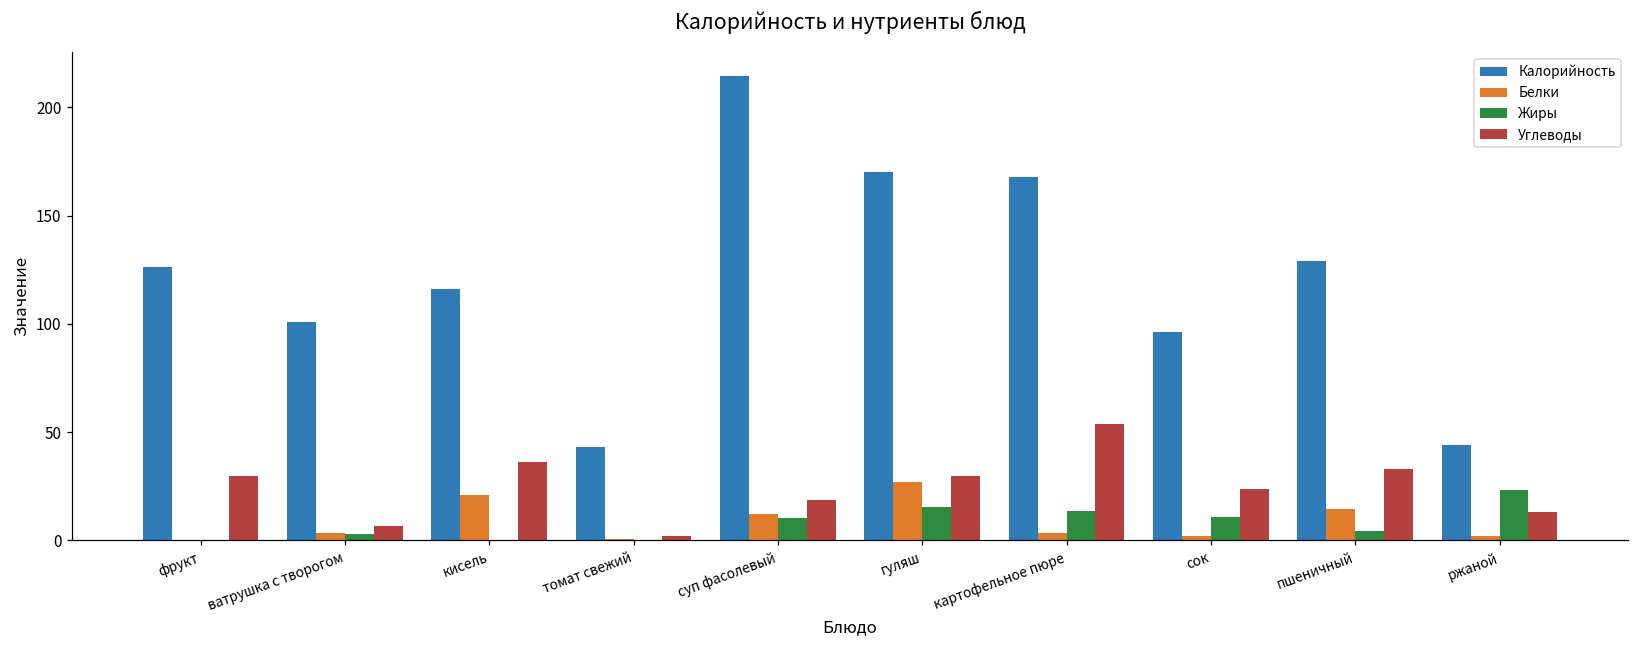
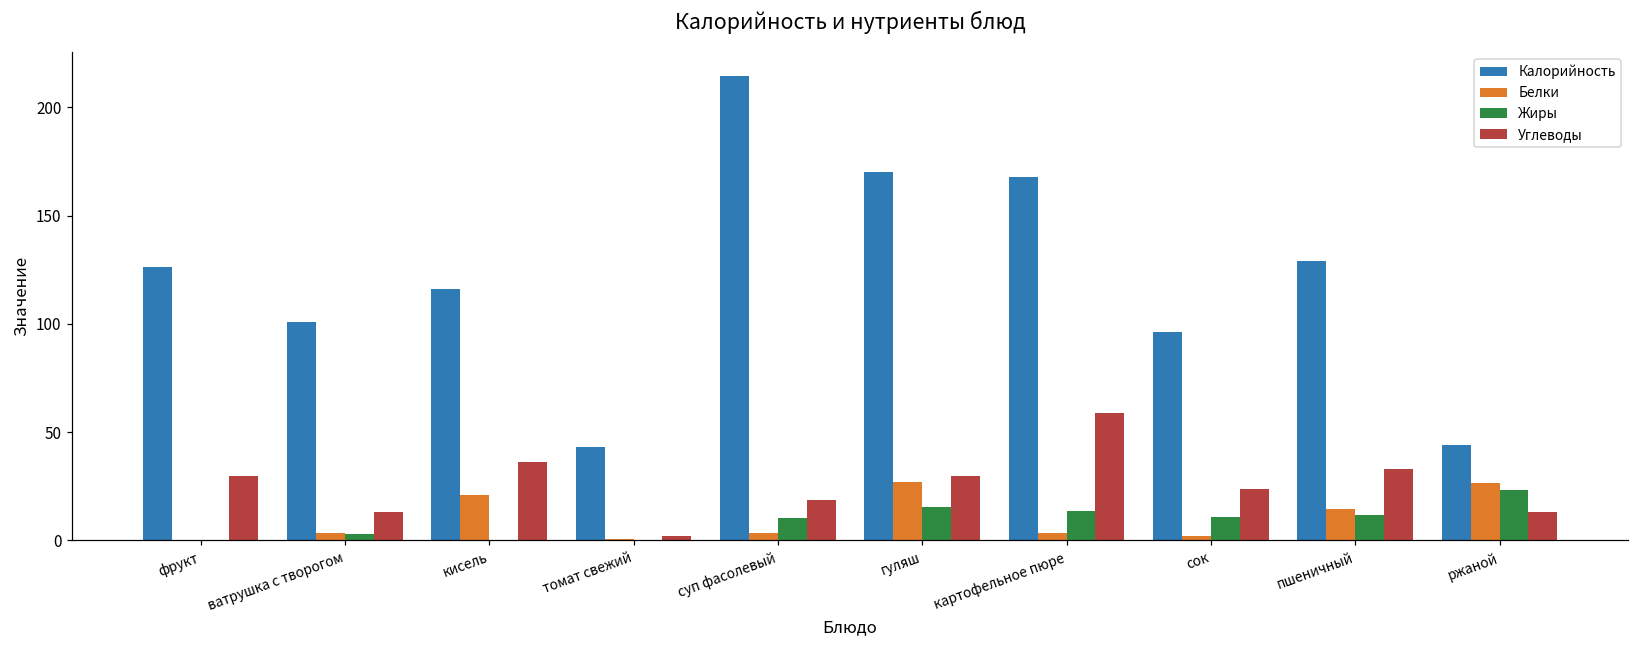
Углеводы, ватрушка с творогом: 7 -> 13
Белки, суп фасолевый: 12 -> 4
Углеводы, картофельное пюре: 54 -> 59
Жиры, пшеничный: 4 -> 11
Белки, ржаной: 2 -> 27
